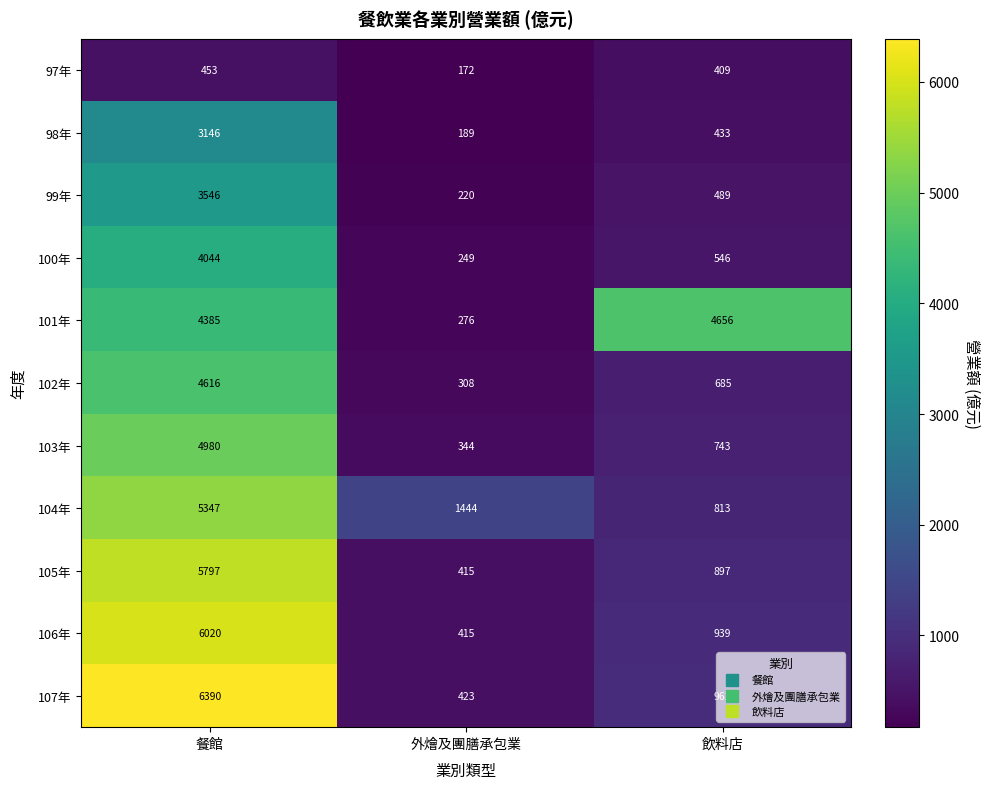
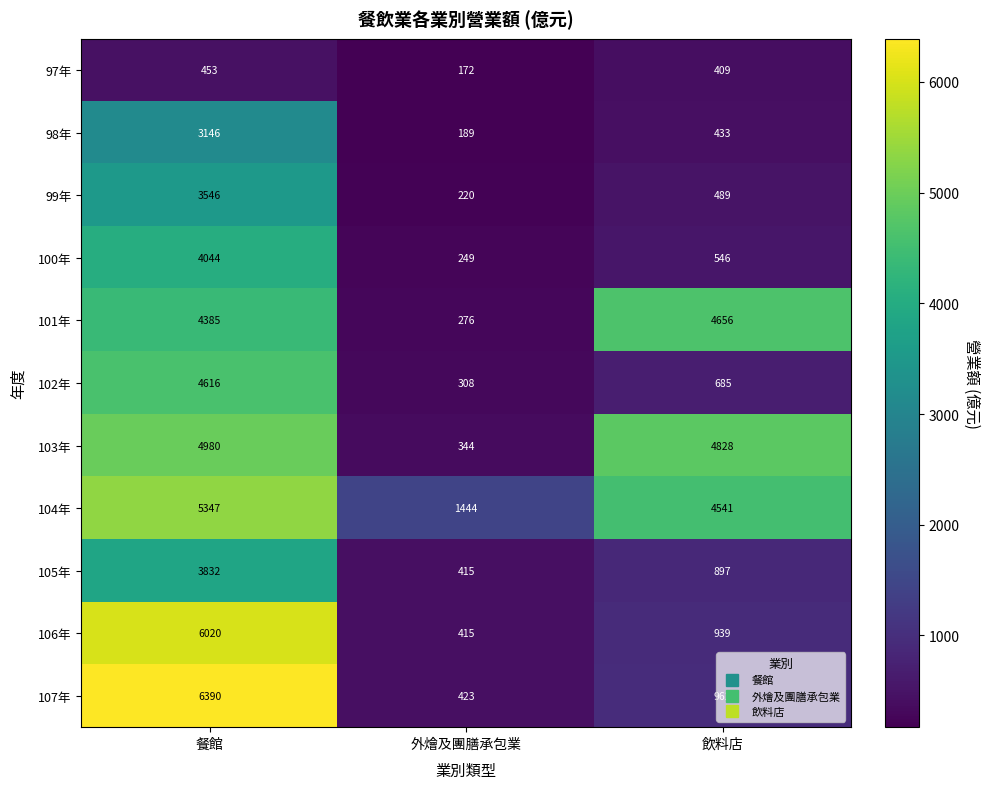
103年, 飲料店: 743 -> 4828
104年, 飲料店: 813 -> 4541
105年, 餐館: 5797 -> 3832
